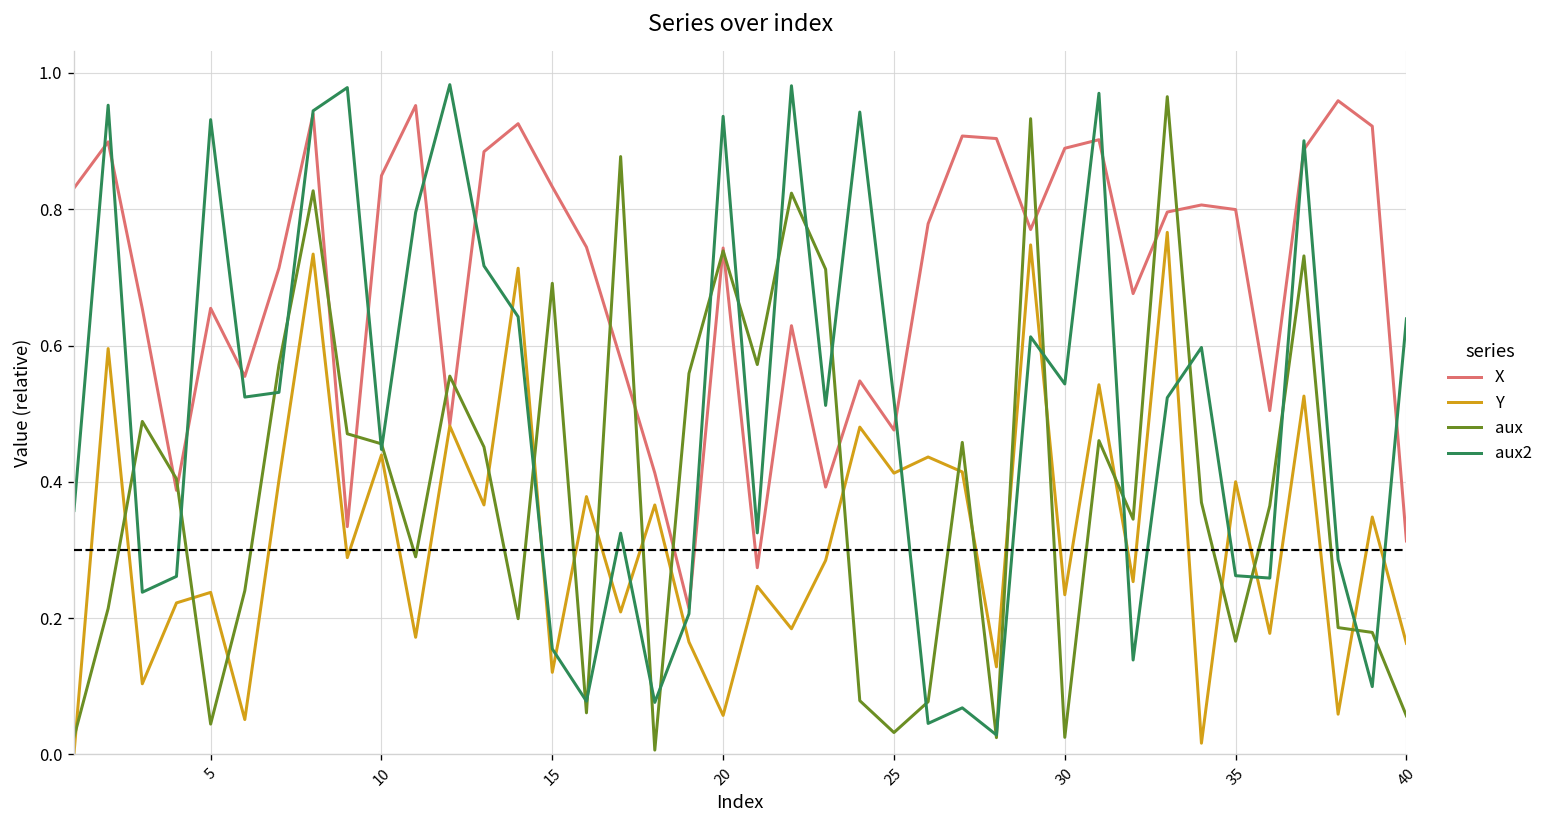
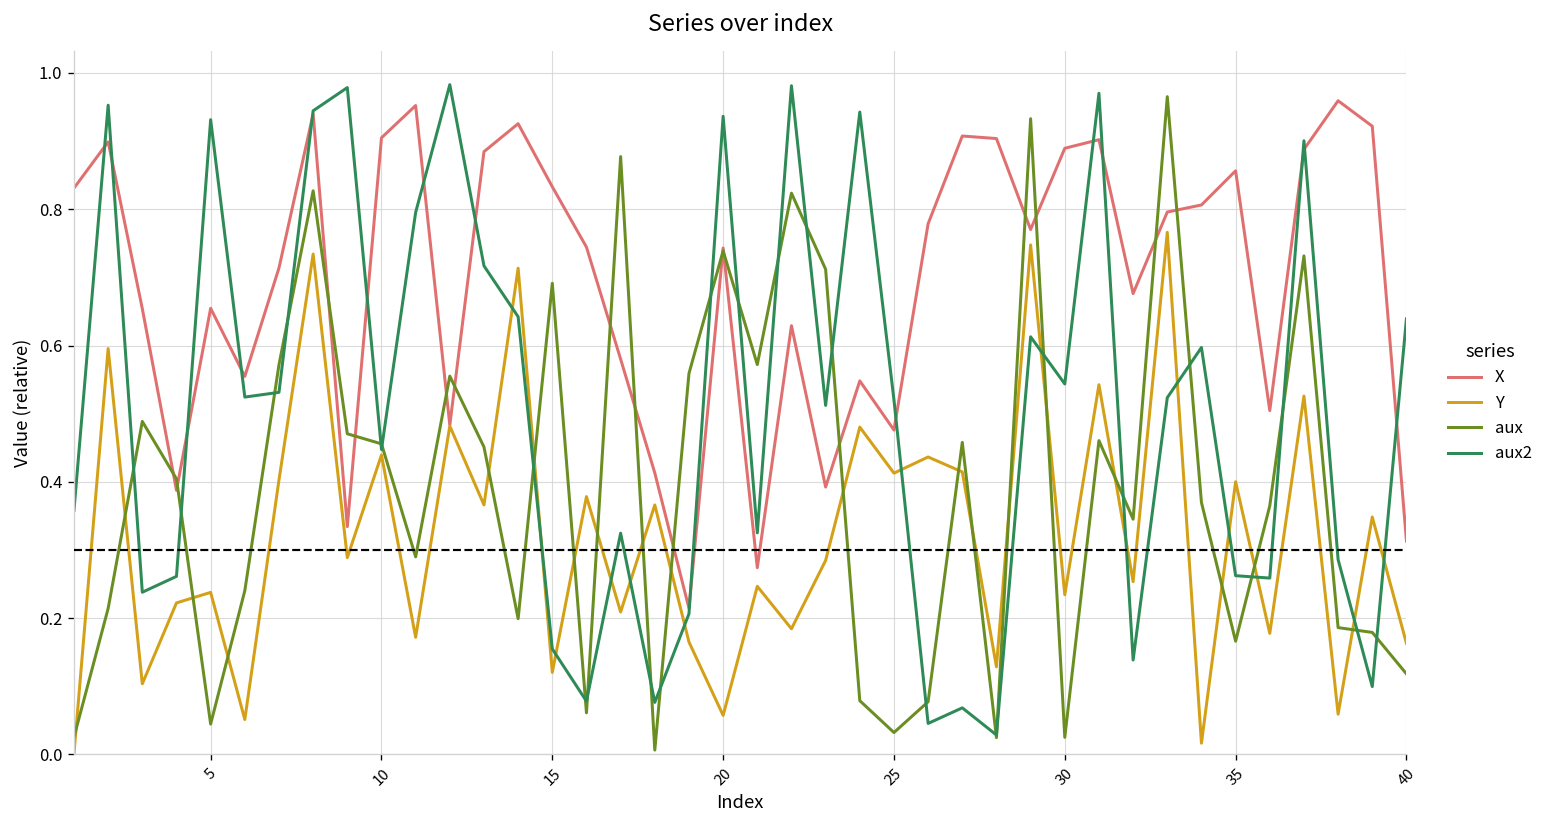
X, 10: 0.85 -> 0.90
X, 35: 0.80 -> 0.86
aux, 40: 0.06 -> 0.12
